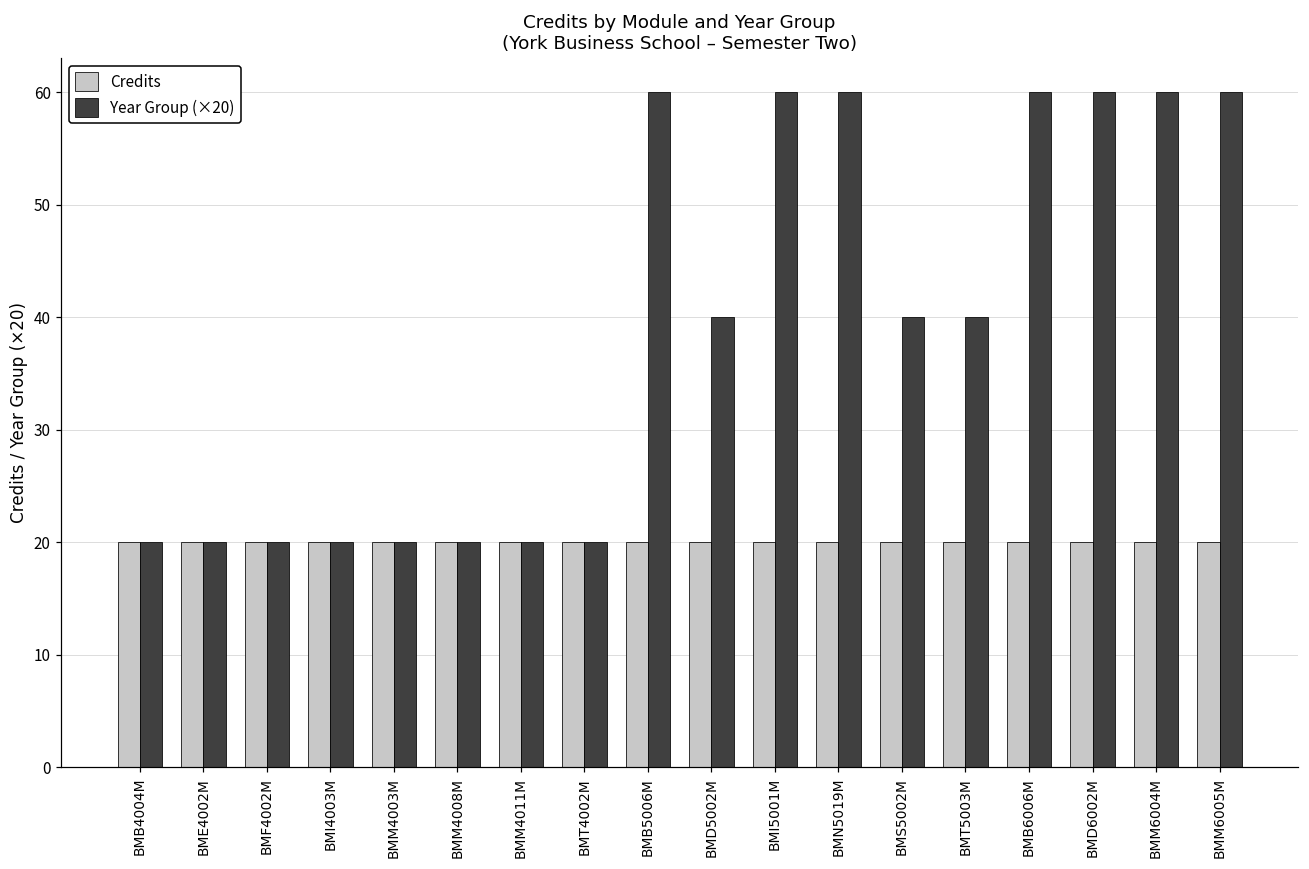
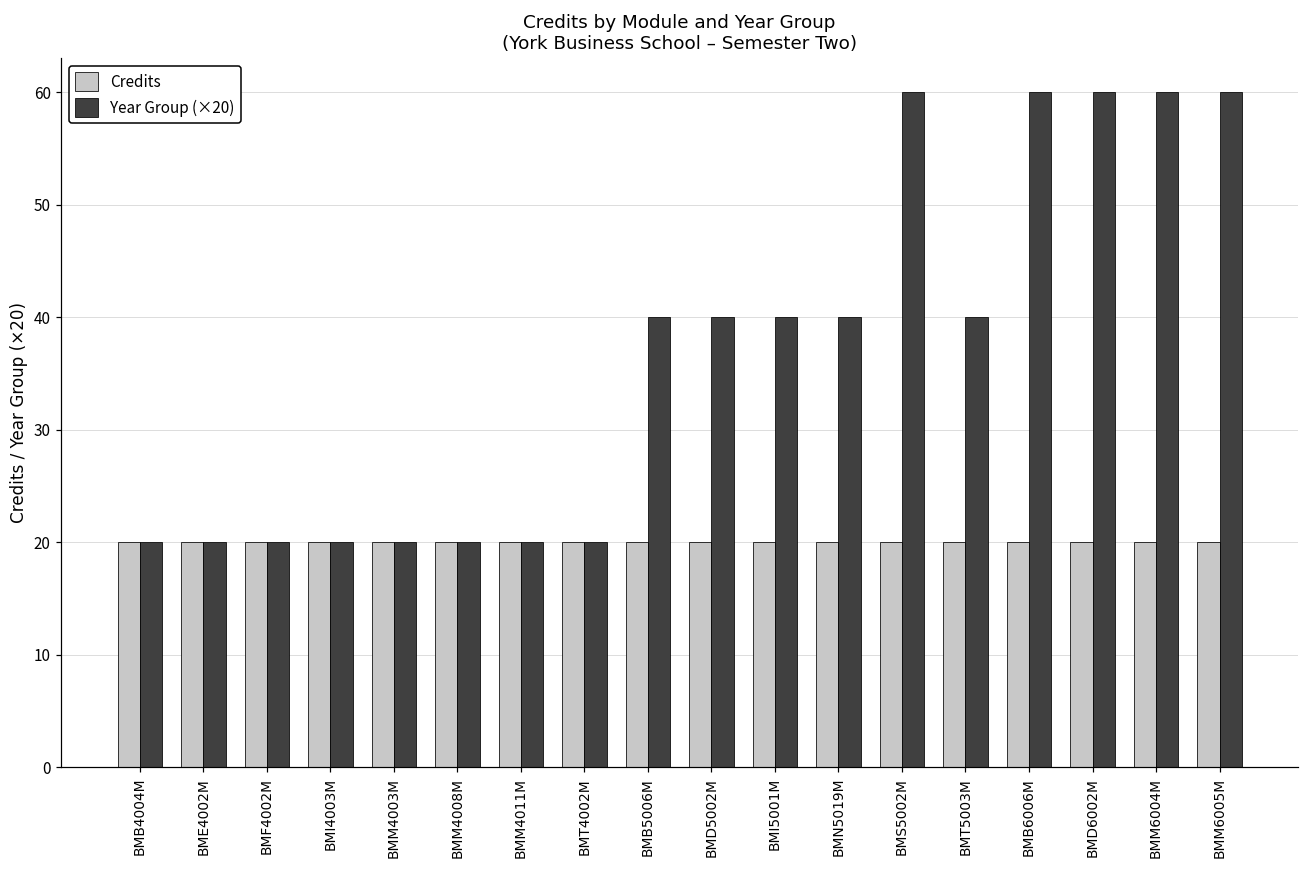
Year Group (×20), BMB5006M: 60.0 -> 40.0
Year Group (×20), BMI5001M: 60.0 -> 40.0
Year Group (×20), BMN5019M: 60.0 -> 40.0
Year Group (×20), BMS5002M: 40.0 -> 60.0
